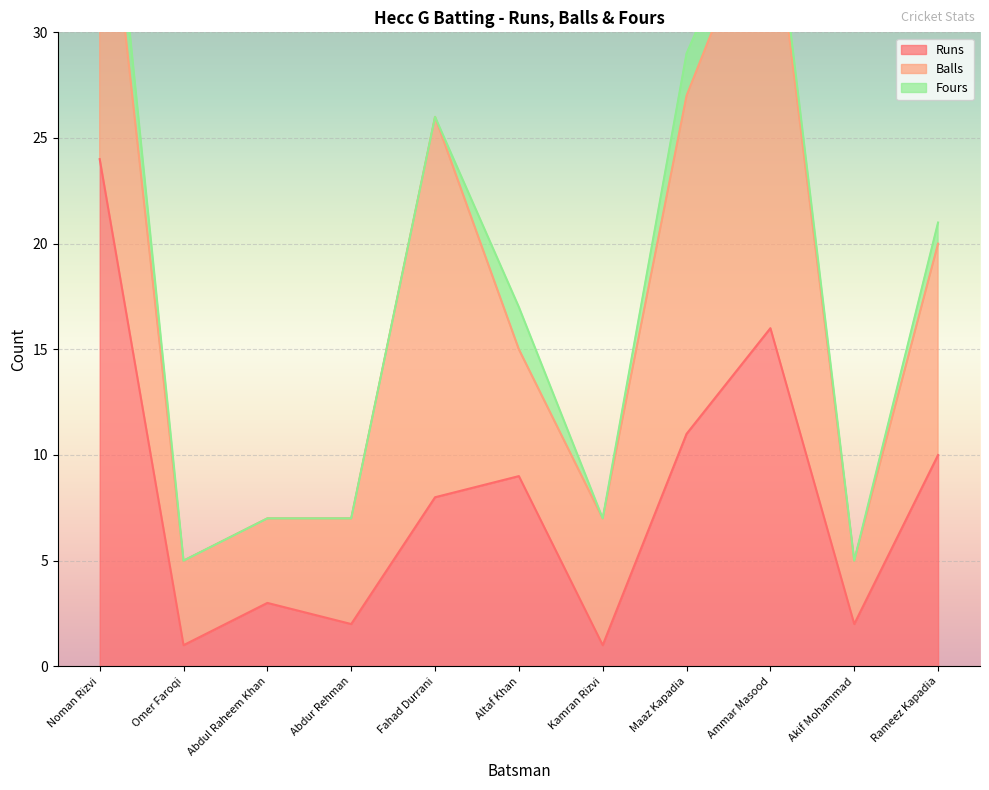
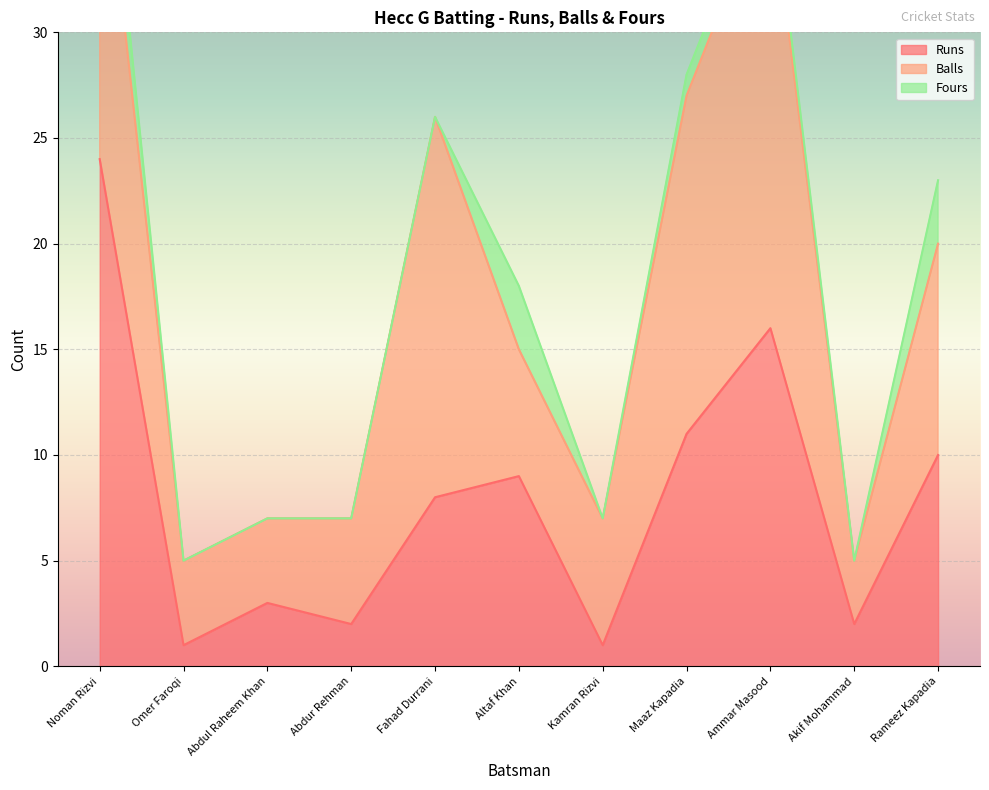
Fours, Altaf Khan: 2 -> 3
Fours, Maaz Kapadia: 2 -> 1
Fours, Rameez Kapadia: 1 -> 3
